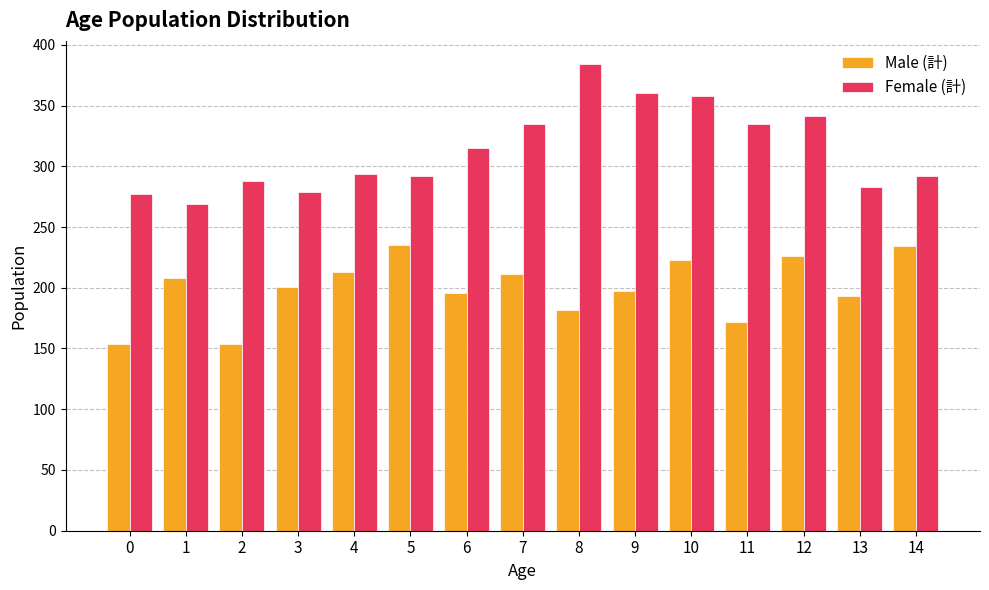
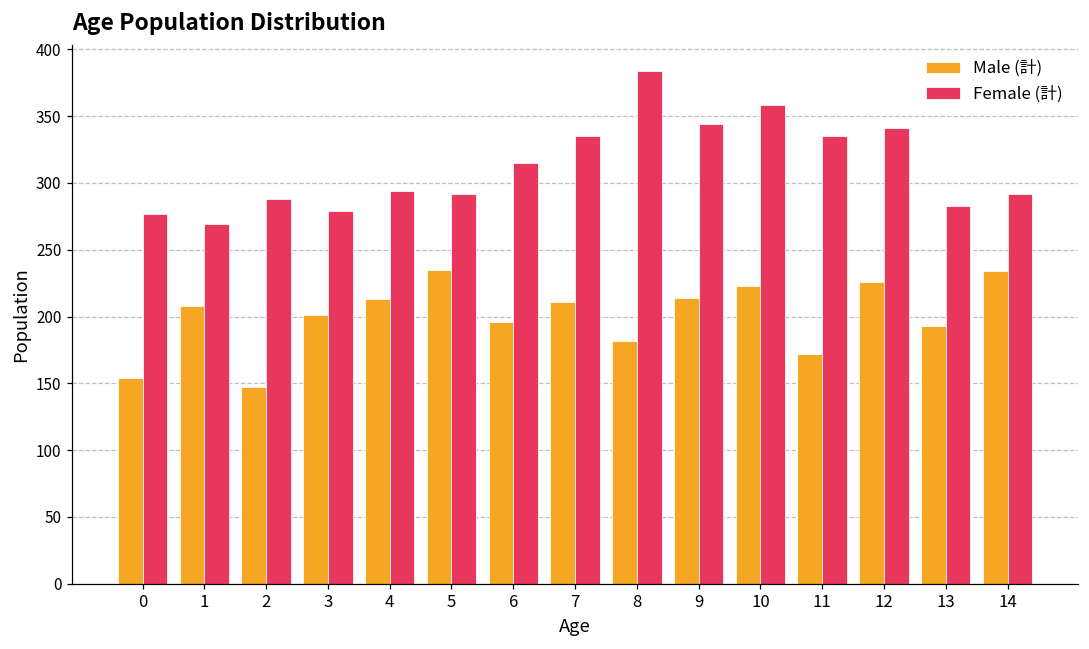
Male (計), 2: 154 -> 147
Male (計), 9: 197 -> 214
Female (計), 9: 360 -> 344
